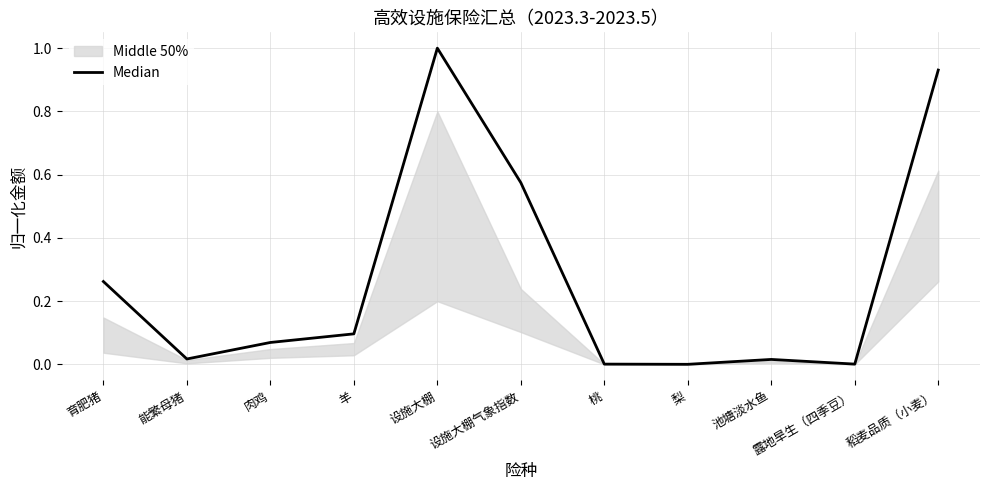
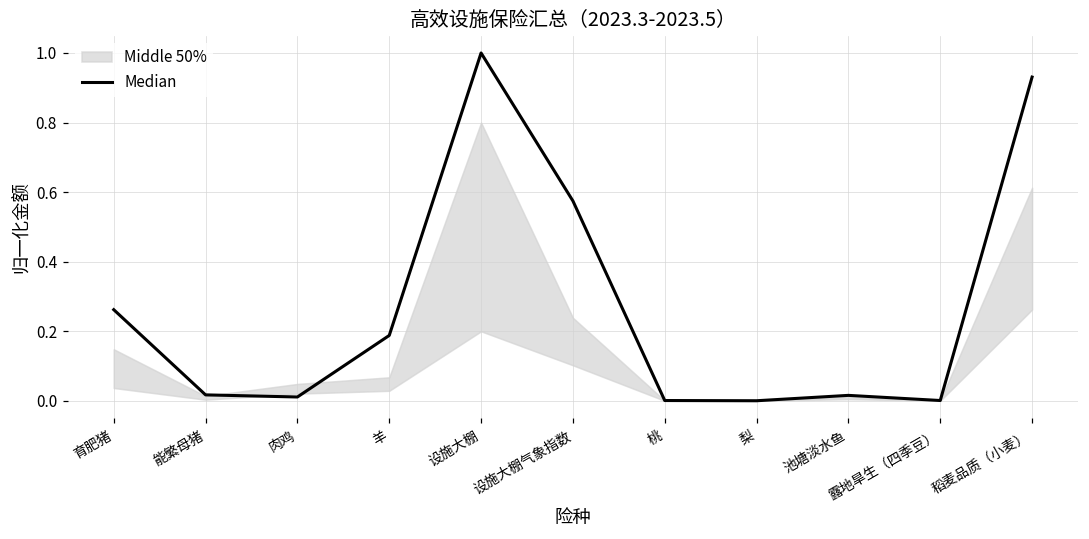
Median, 肉鸡: 0.07 -> 0.01
Median, 羊: 0.10 -> 0.19
